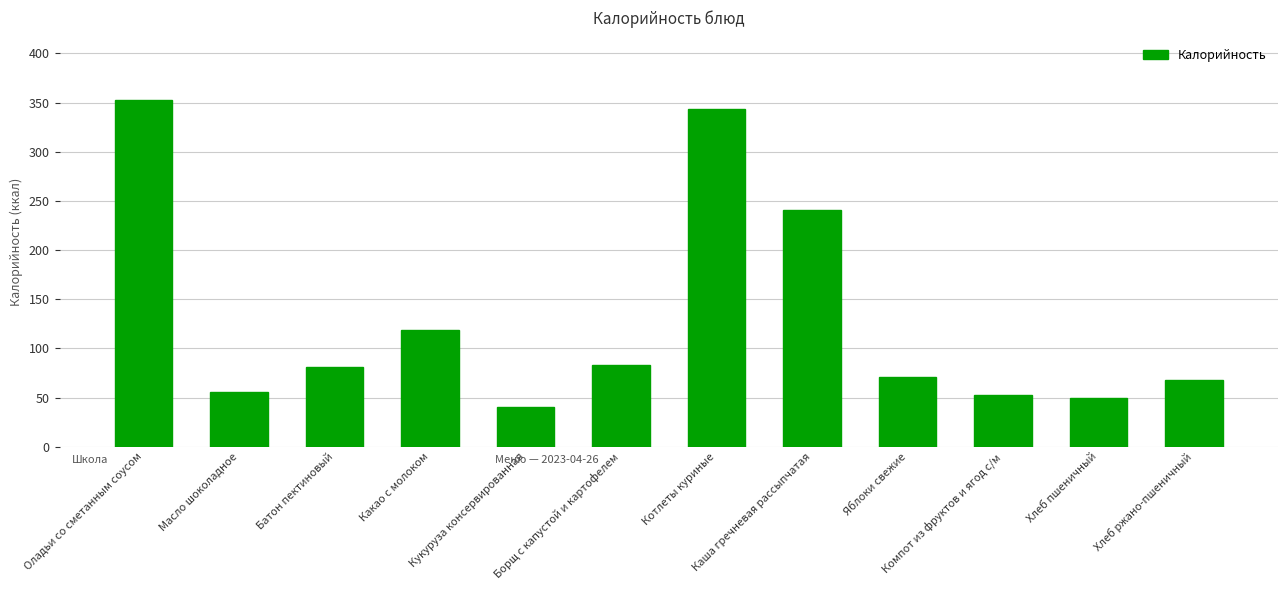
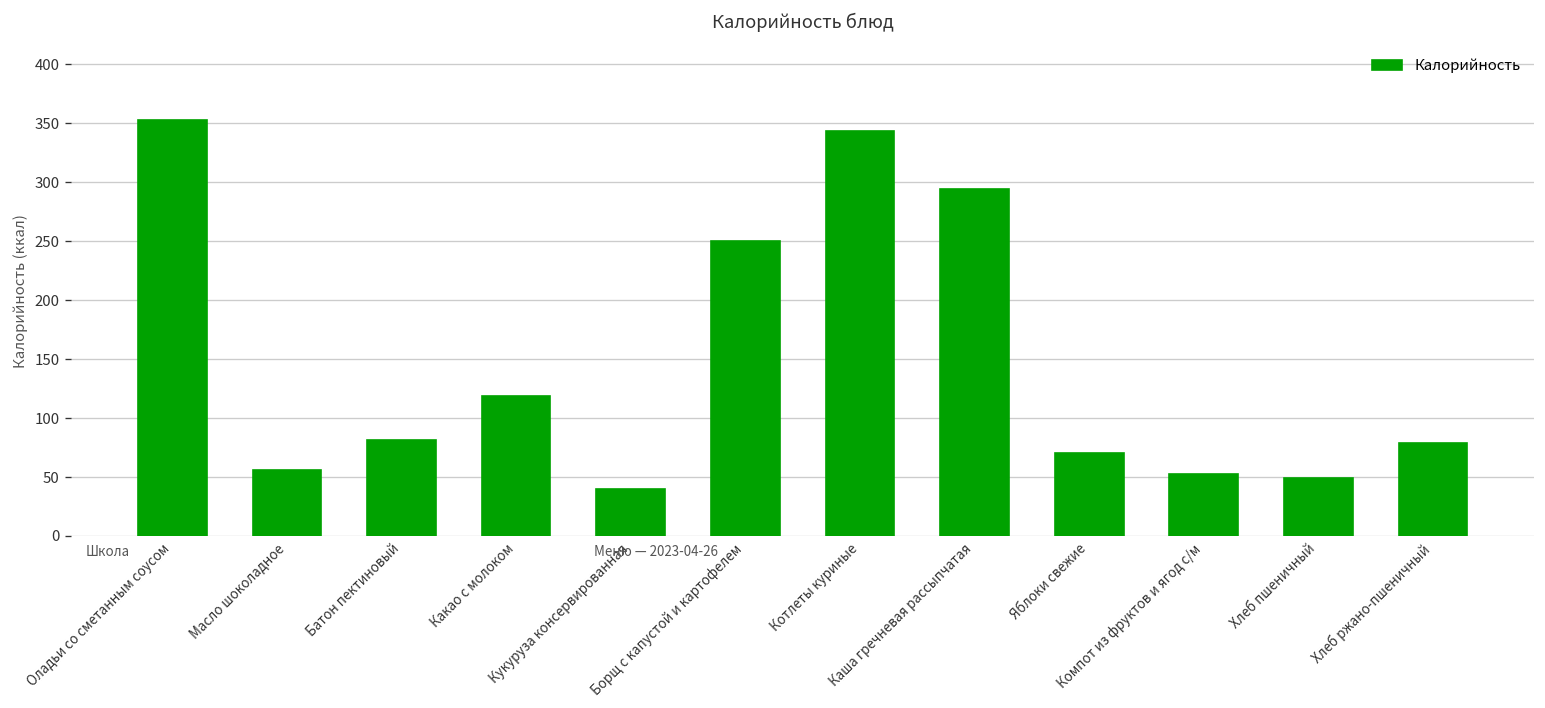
Борщ с капустой и картофелем: 80 -> 250
Каша гречневая рассыпчатая: 240 -> 290
Хлеб ржано-пшеничный: 70 -> 80
